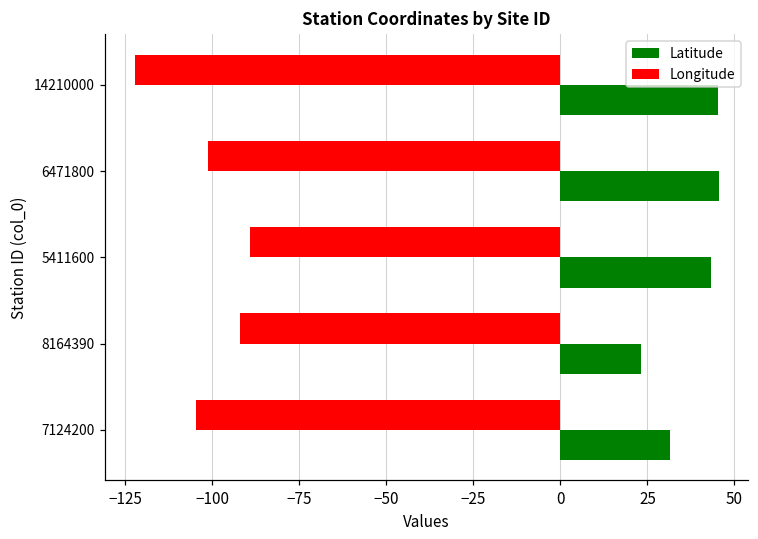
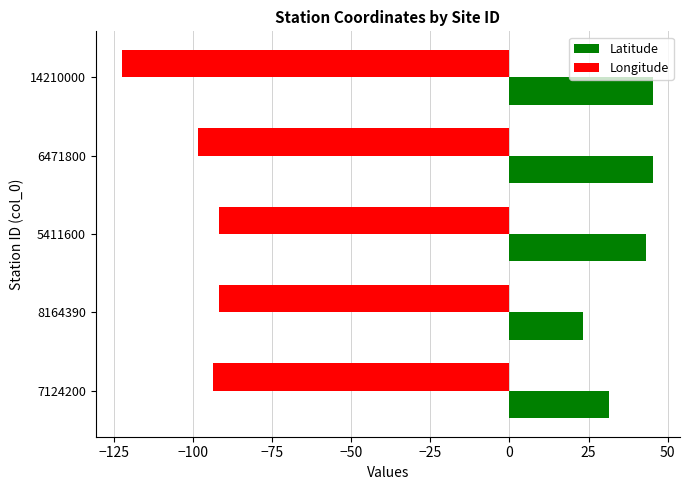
Longitude, 6471800: -101 -> -99
Longitude, 5411600: -89 -> -92
Longitude, 7124200: -105 -> -94
